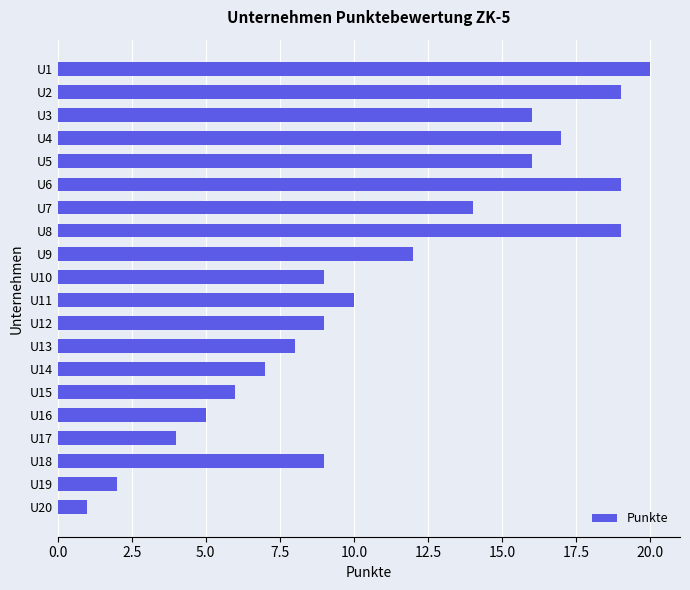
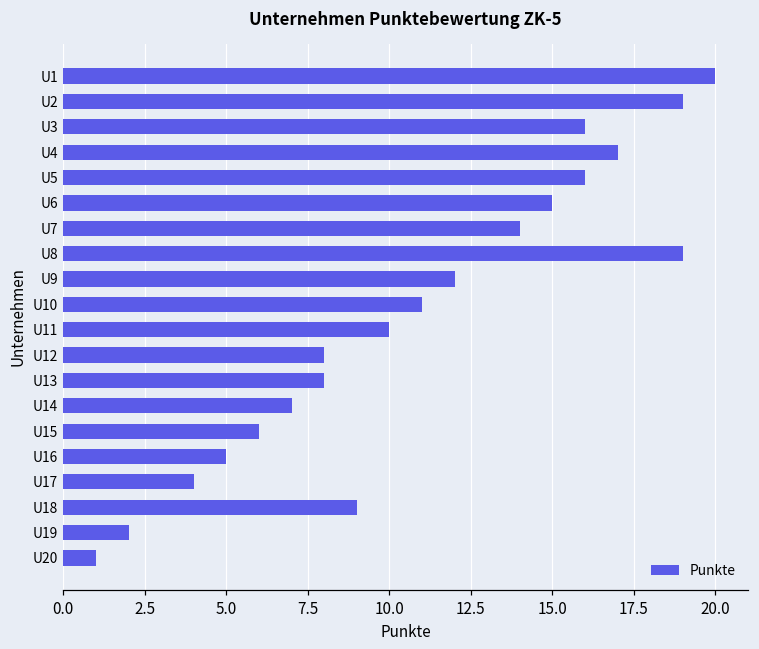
U6: 19 -> 15
U10: 9 -> 11
U12: 9 -> 8
